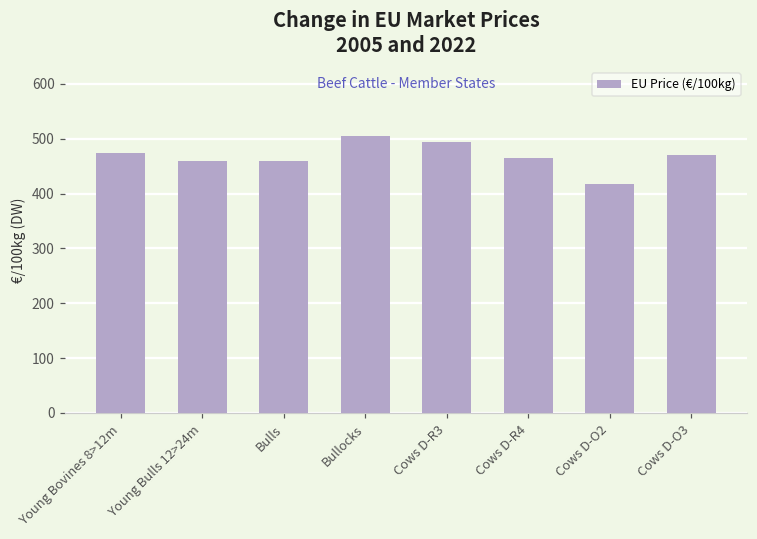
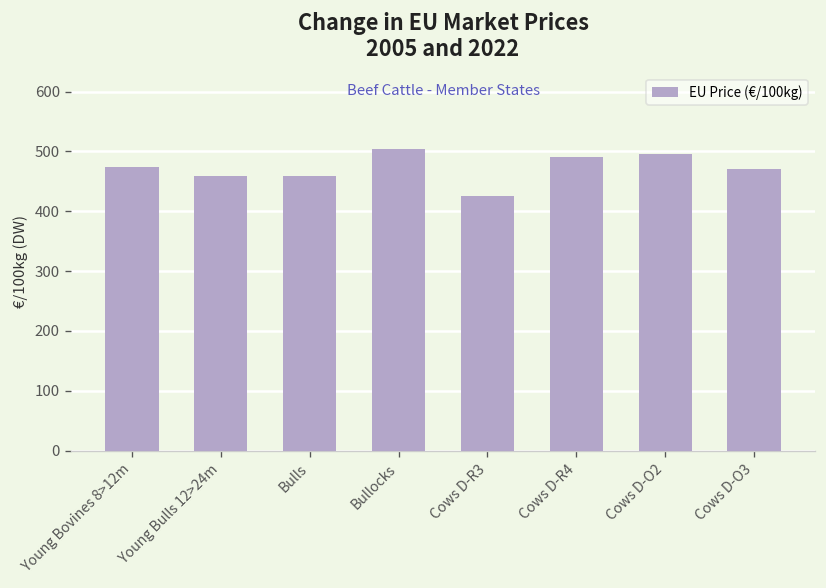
Cows D-R3: 490 -> 430
Cows D-R4: 470 -> 490
Cows D-O2: 420 -> 500
